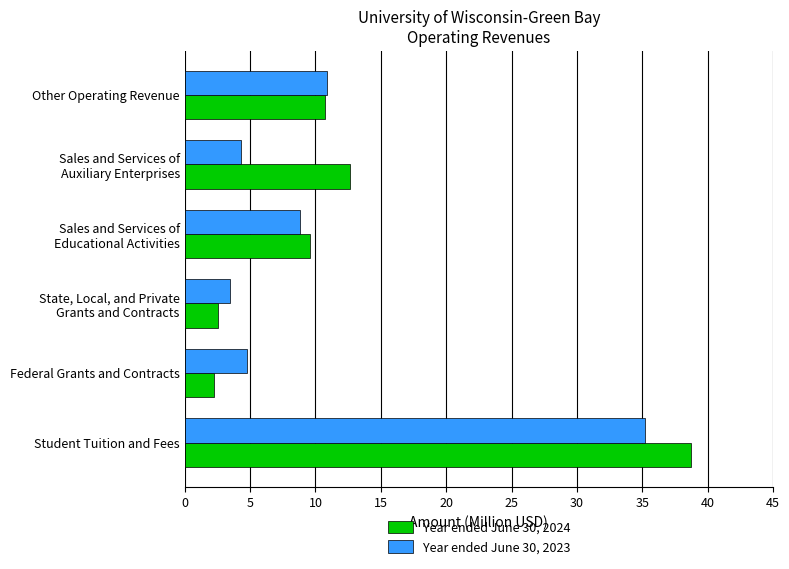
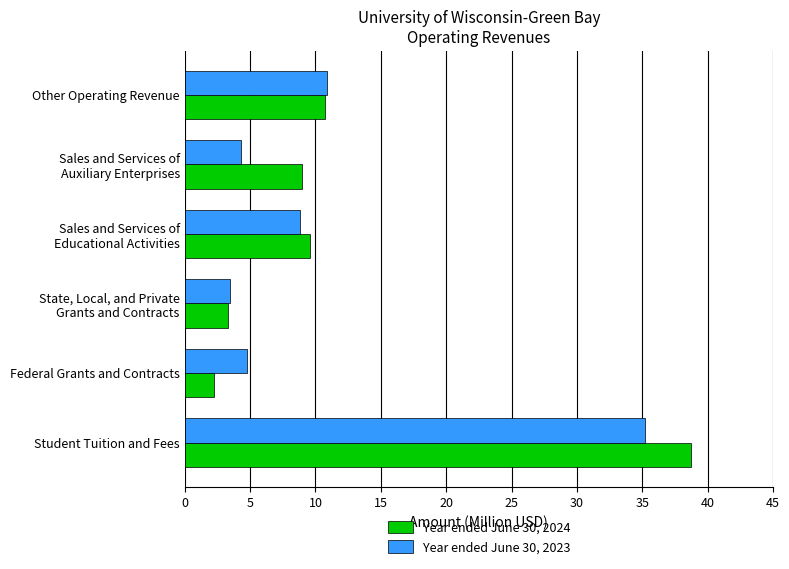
Year ended June 30, 2024, Sales and Services of Auxiliary Enterprises: 12.7 -> 9.0
Year ended June 30, 2024, State, Local, and Private Grants and Contracts: 2.5 -> 3.3
